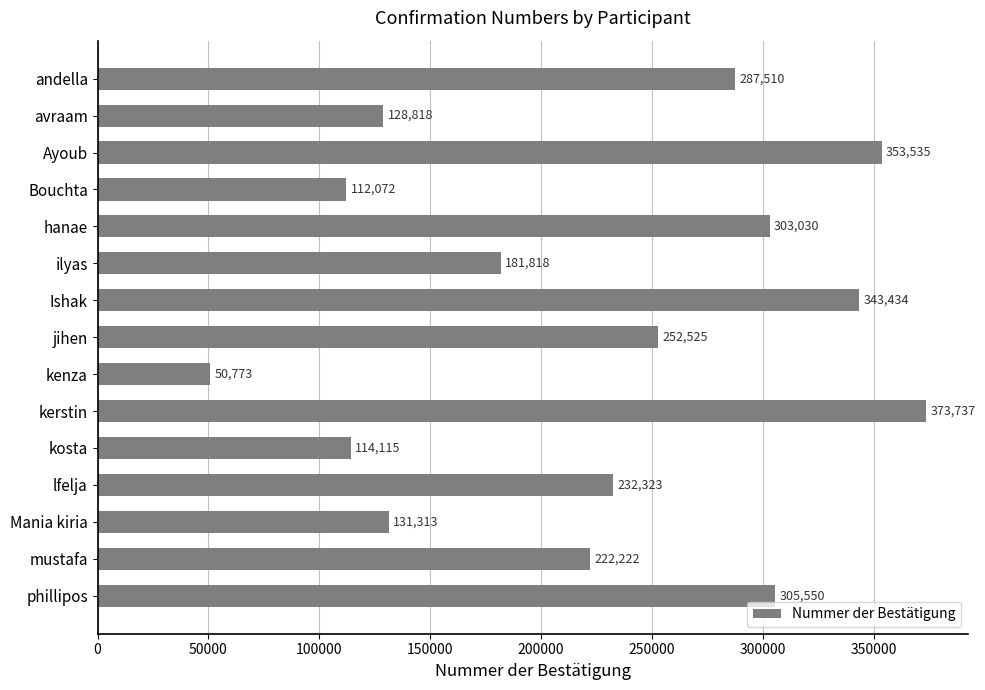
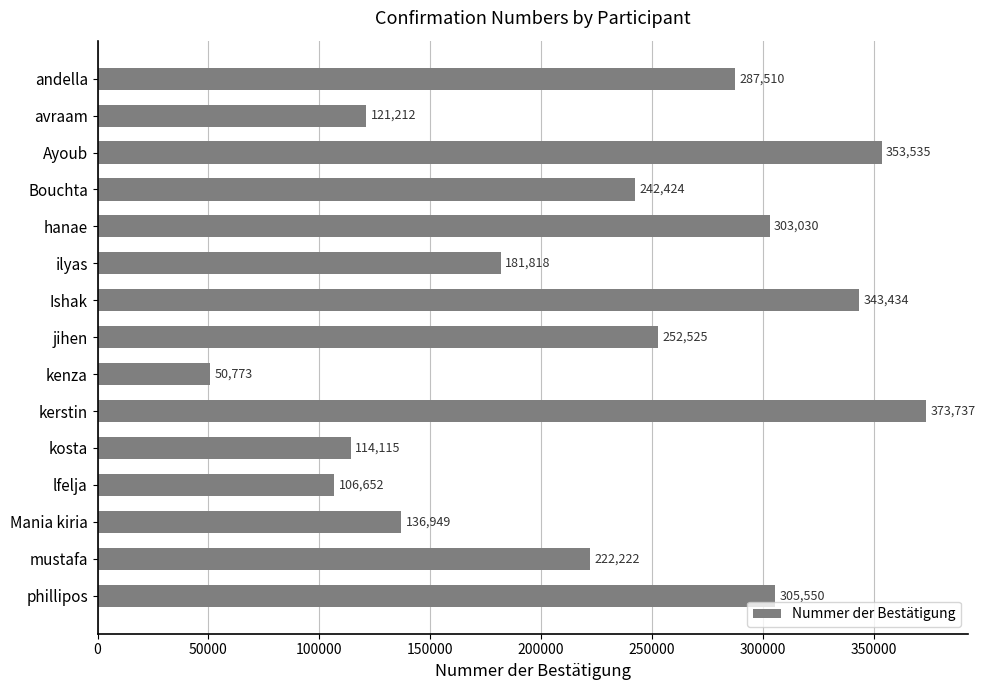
avraam: 128,818 -> 121,212
Bouchta: 112,072 -> 242,424
lfelja: 232,323 -> 106,652
Mania kiria: 131,313 -> 136,949
